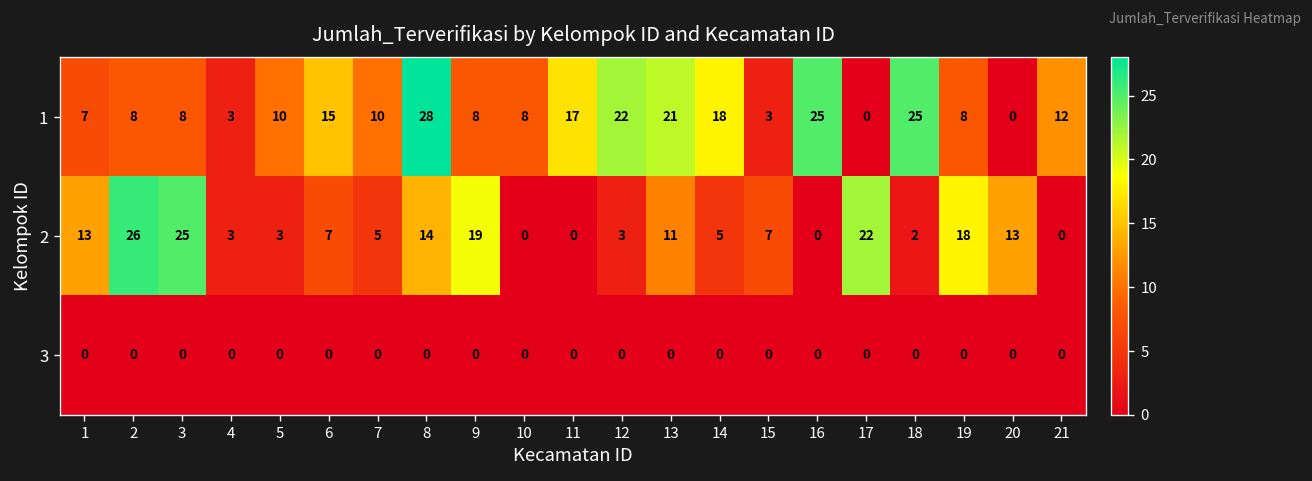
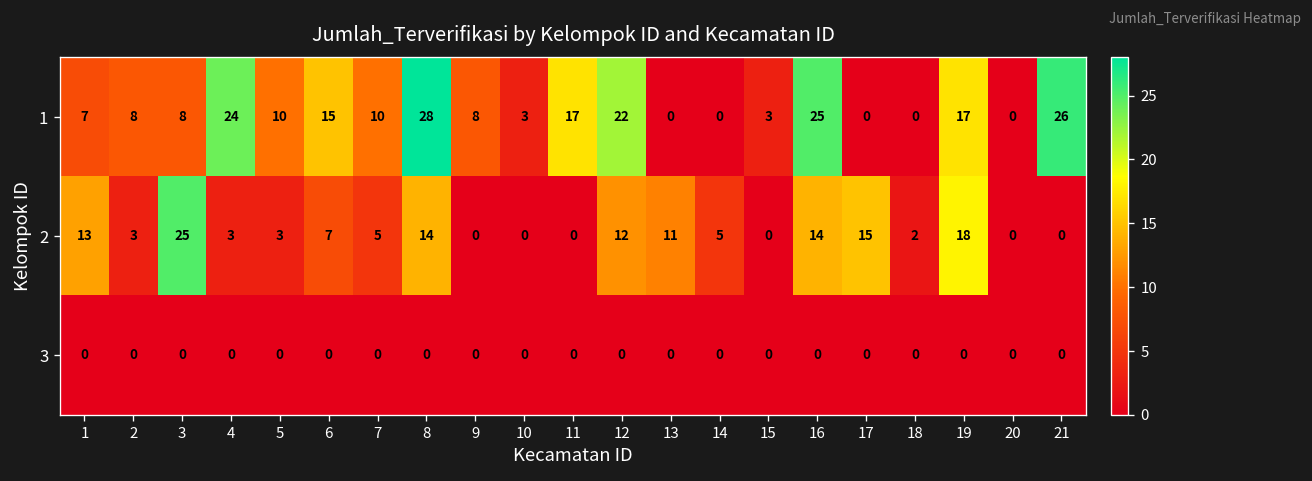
1, 4: 3 -> 24
1, 10: 8 -> 3
1, 13: 21 -> 0
1, 14: 18 -> 0
1, 18: 25 -> 0
1, 19: 8 -> 17
1, 21: 12 -> 26
2, 2: 26 -> 3
2, 9: 19 -> 0
2, 12: 3 -> 12
2, 15: 7 -> 0
2, 16: 0 -> 14
2, 17: 22 -> 15
2, 20: 13 -> 0
